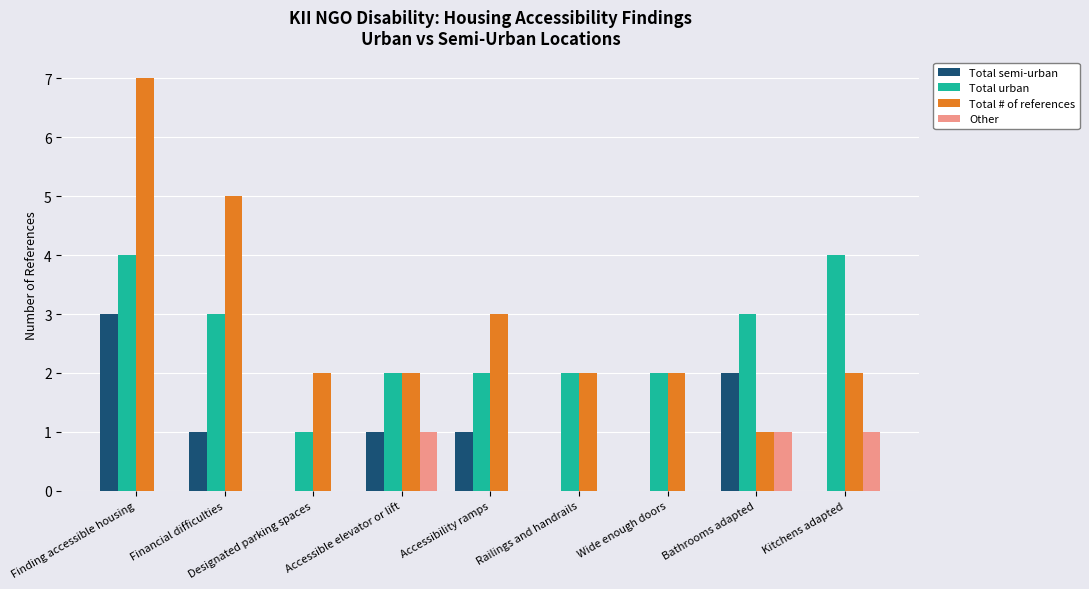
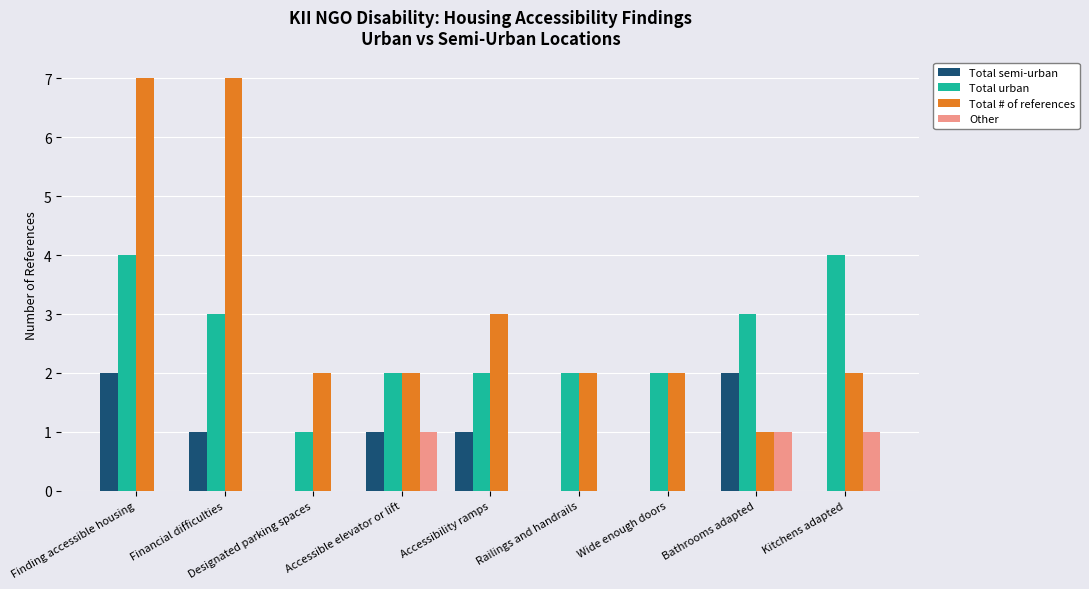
Total semi-urban, Finding accessible housing: 3 -> 2
Total # of references, Financial difficulties: 5 -> 7
